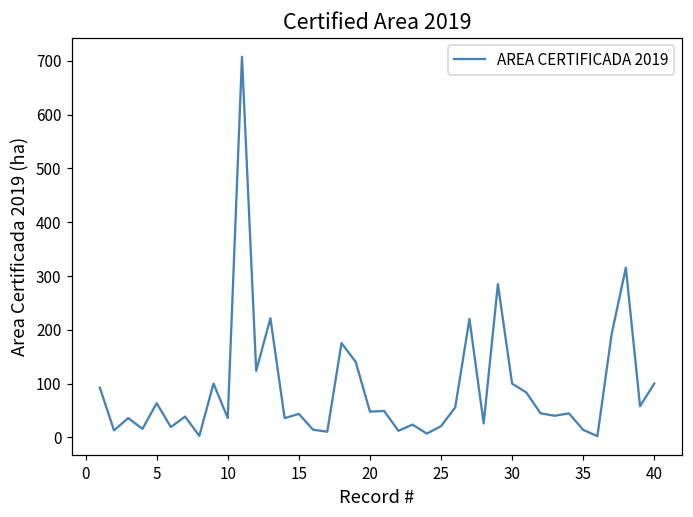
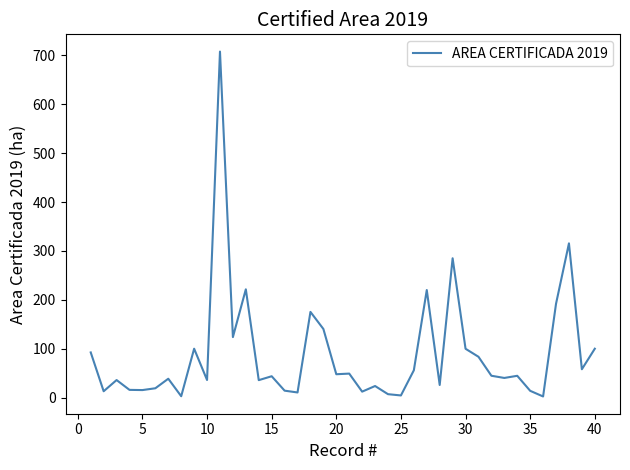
5: 60 -> 20
25: 20 -> 0
